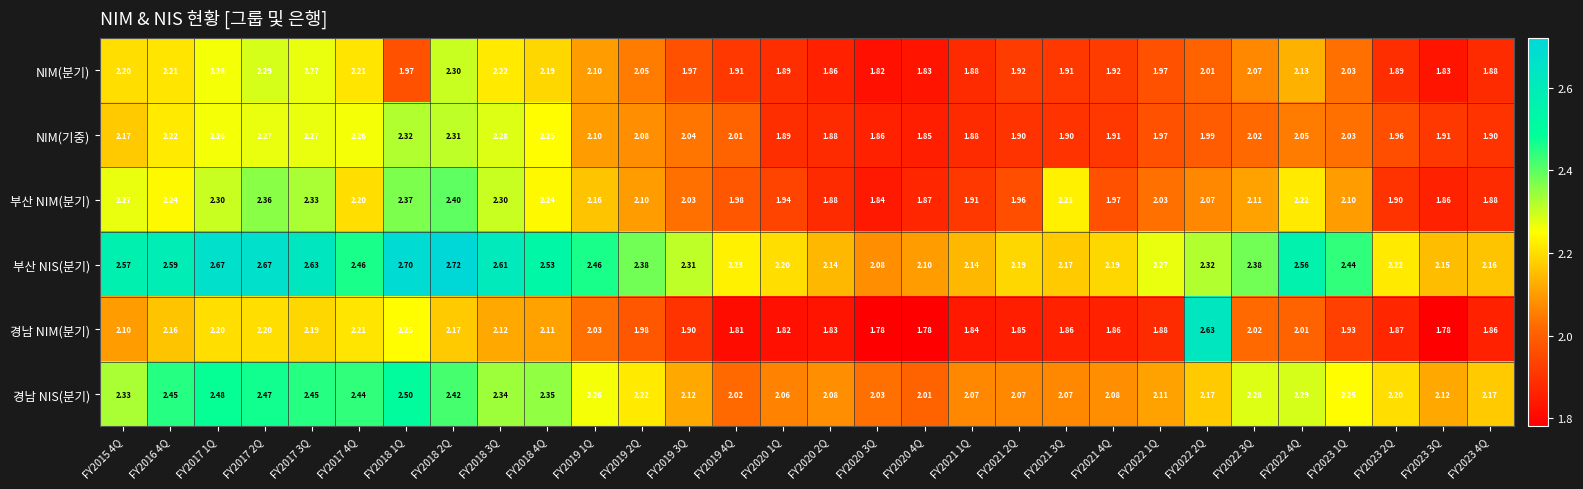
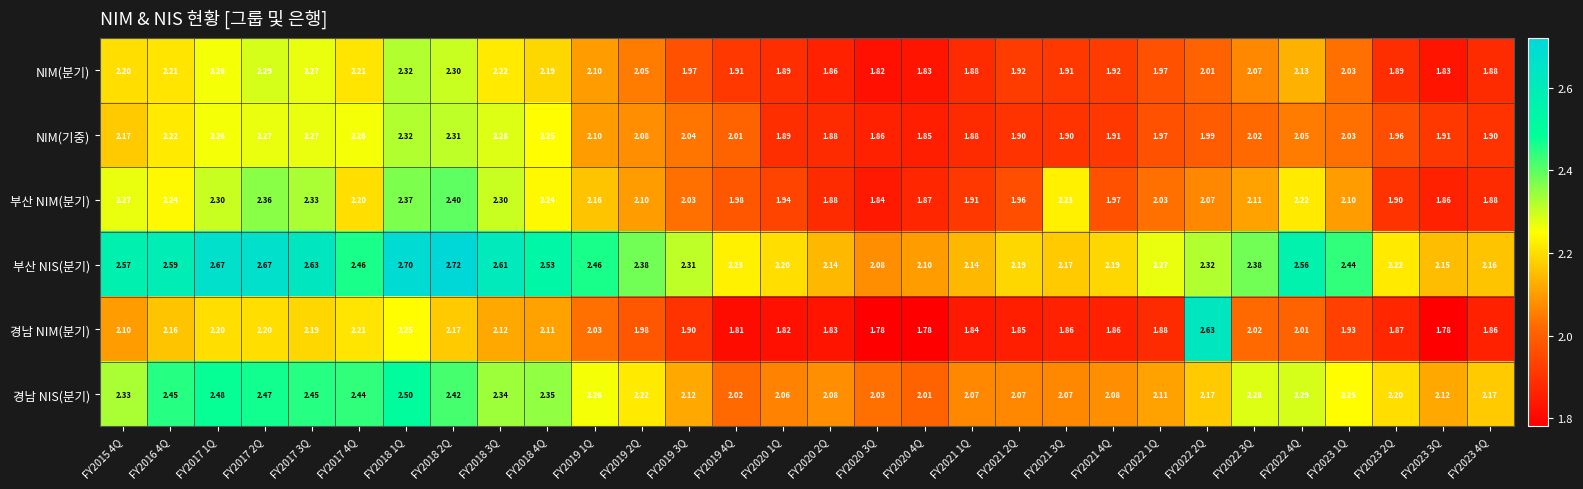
NIM(분기), FY2018 1Q: 1.97 -> 2.32
